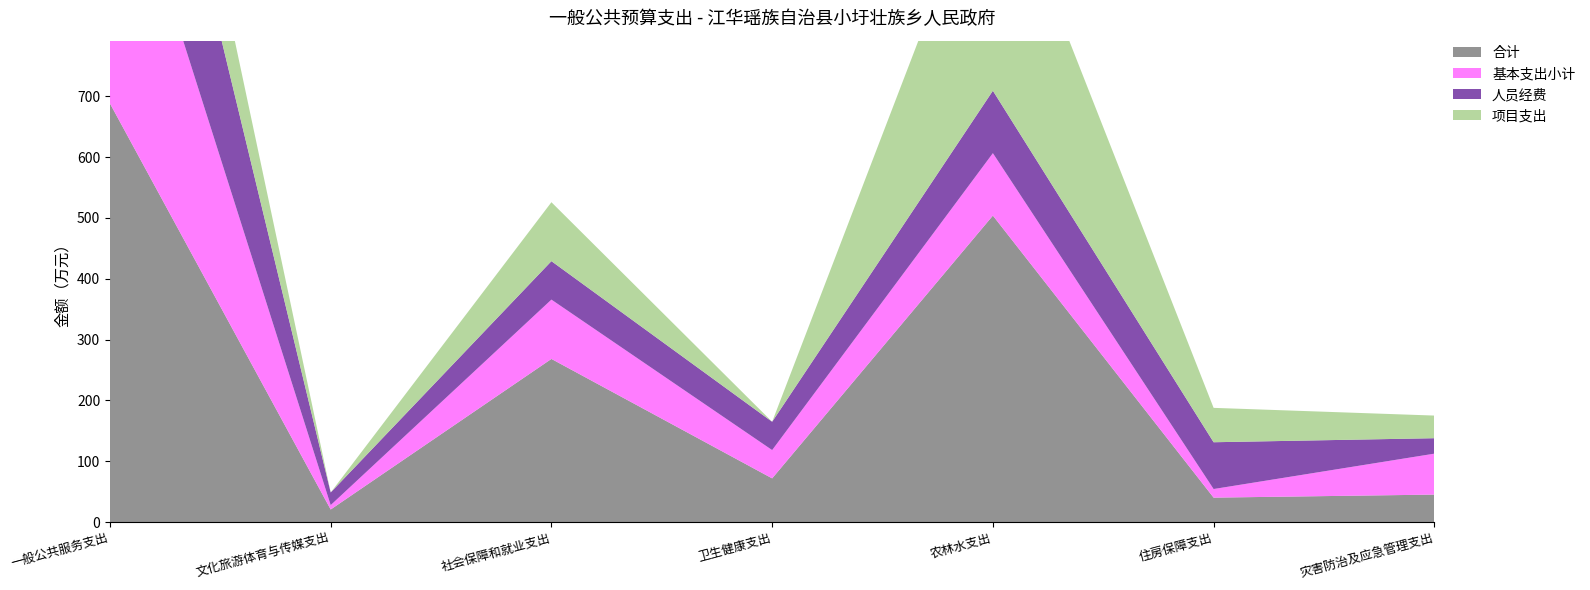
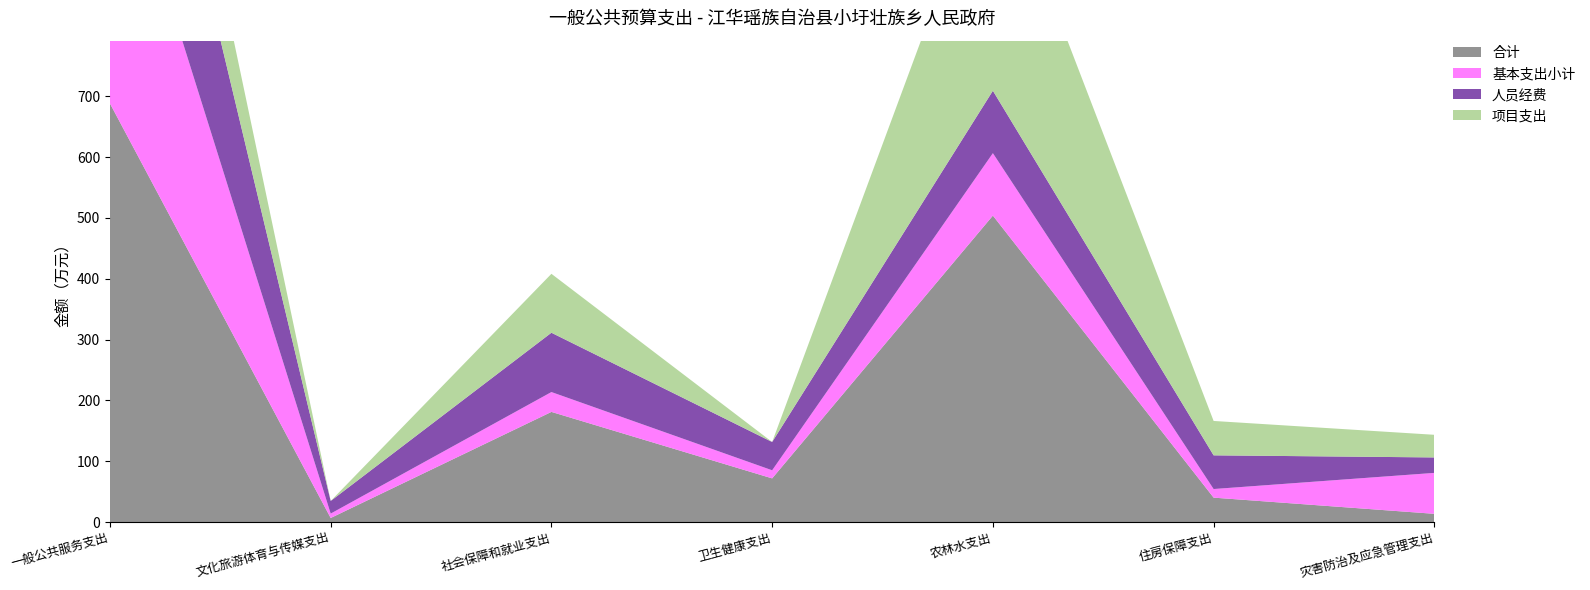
合计, 文化旅游体育与传媒支出: 20 -> 10
合计, 社会保障和就业支出: 270 -> 180
基本支出小计, 社会保障和就业支出: 100 -> 30
人员经费, 社会保障和就业支出: 60 -> 100
基本支出小计, 卫生健康支出: 50 -> 10
人员经费, 住房保障支出: 80 -> 60
合计, 灾害防治及应急管理支出: 50 -> 10
